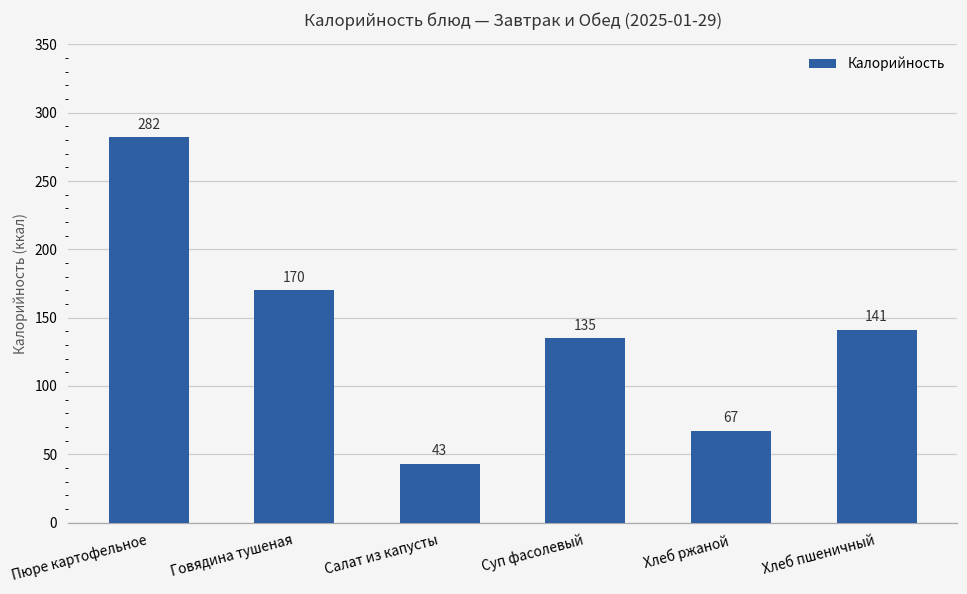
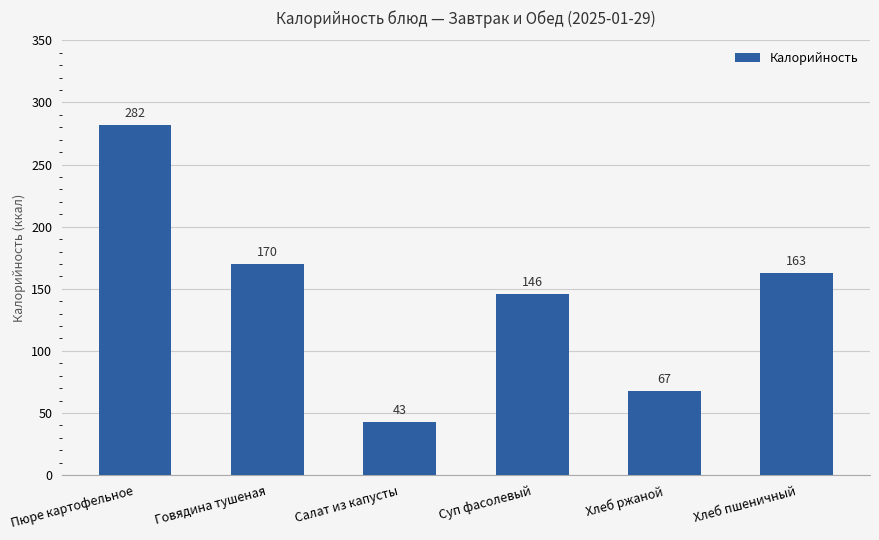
Суп фасолевый: 135 -> 146
Хлеб пшеничный: 141 -> 163
